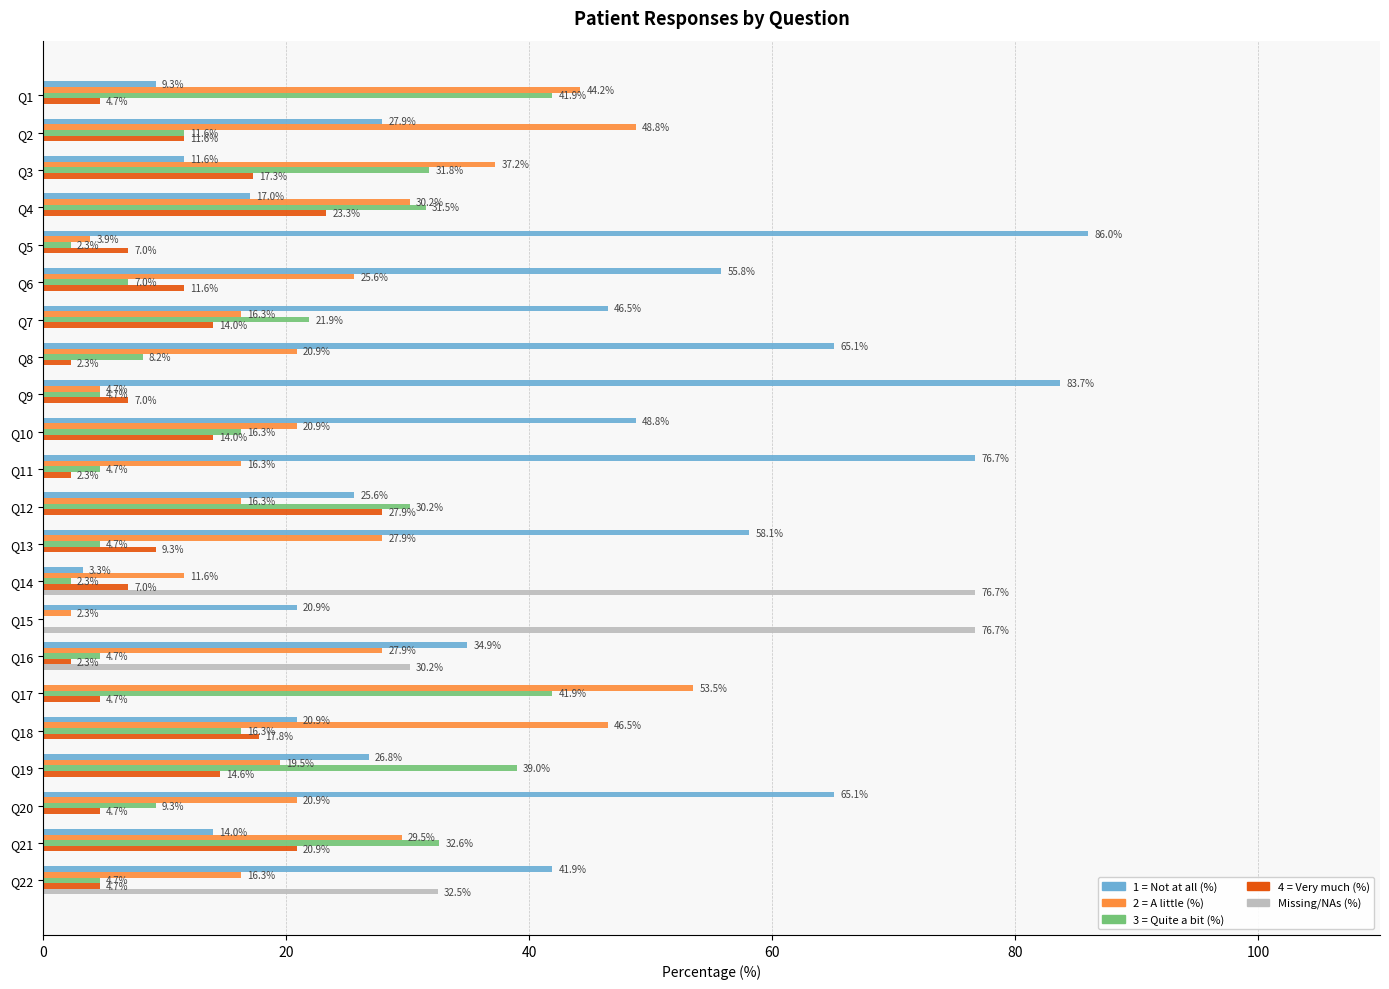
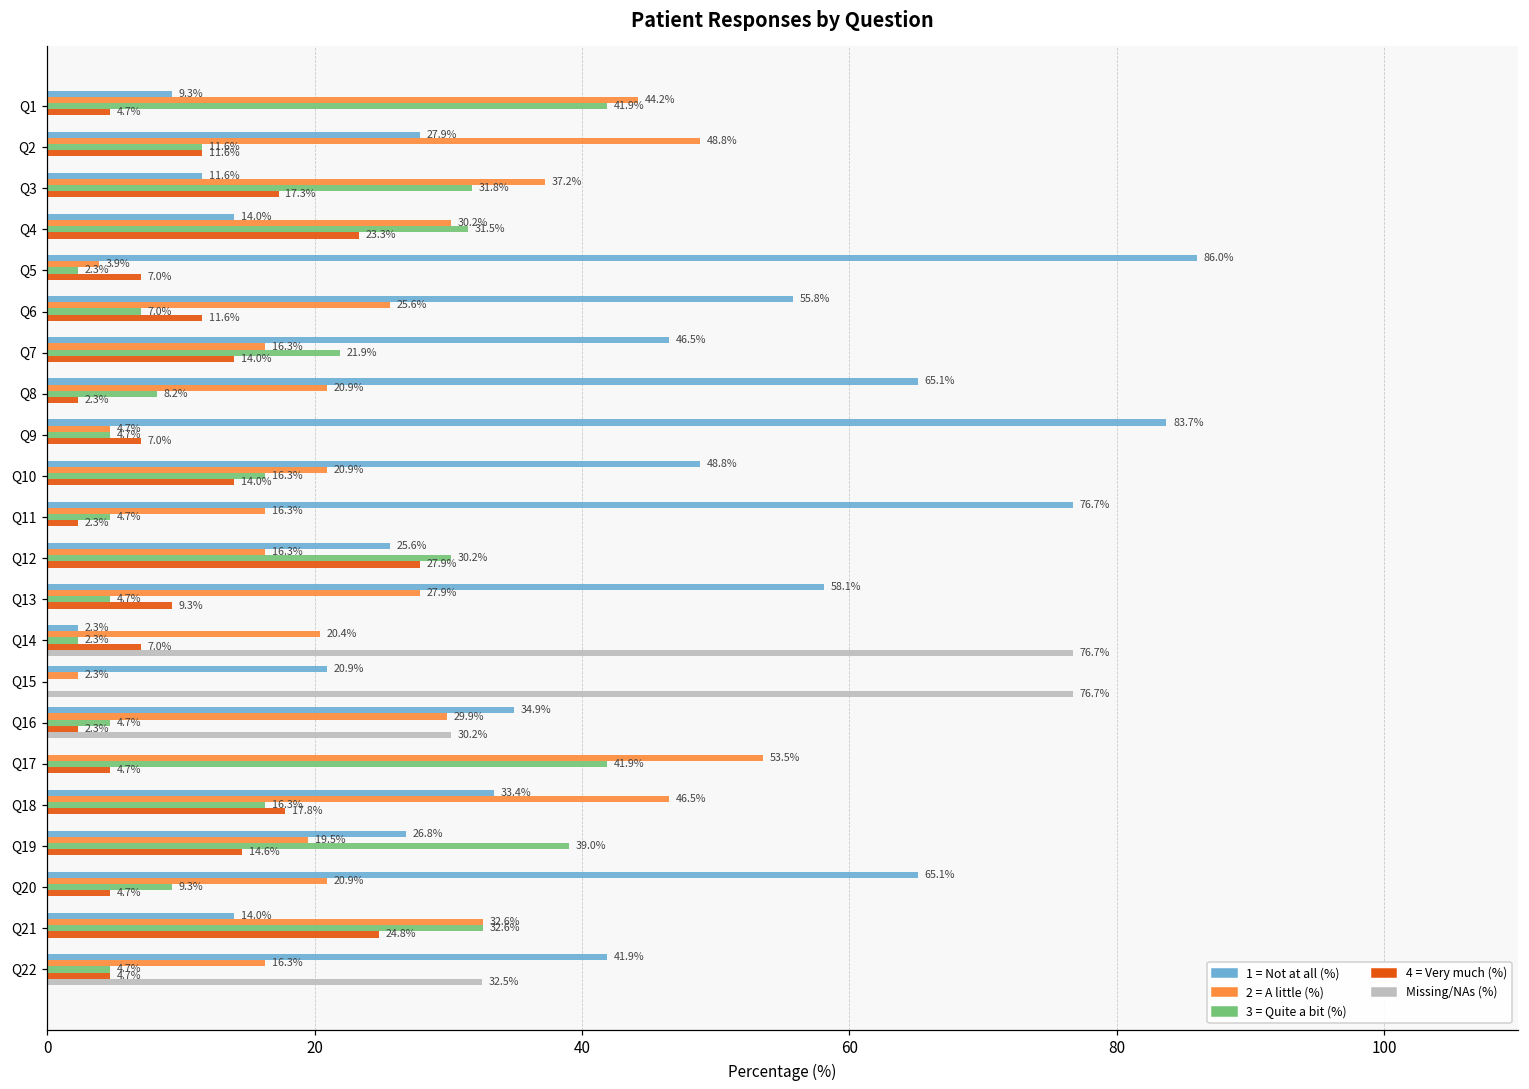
1 = Not at all (%), Q4: 17.0% -> 14.0%
1 = Not at all (%), Q14: 3.3% -> 2.3%
2 = A little (%), Q14: 11.6% -> 20.4%
2 = A little (%), Q16: 27.9% -> 29.9%
1 = Not at all (%), Q18: 20.9% -> 33.4%
2 = A little (%), Q21: 29.5% -> 32.6%
4 = Very much (%), Q21: 20.9% -> 24.8%
